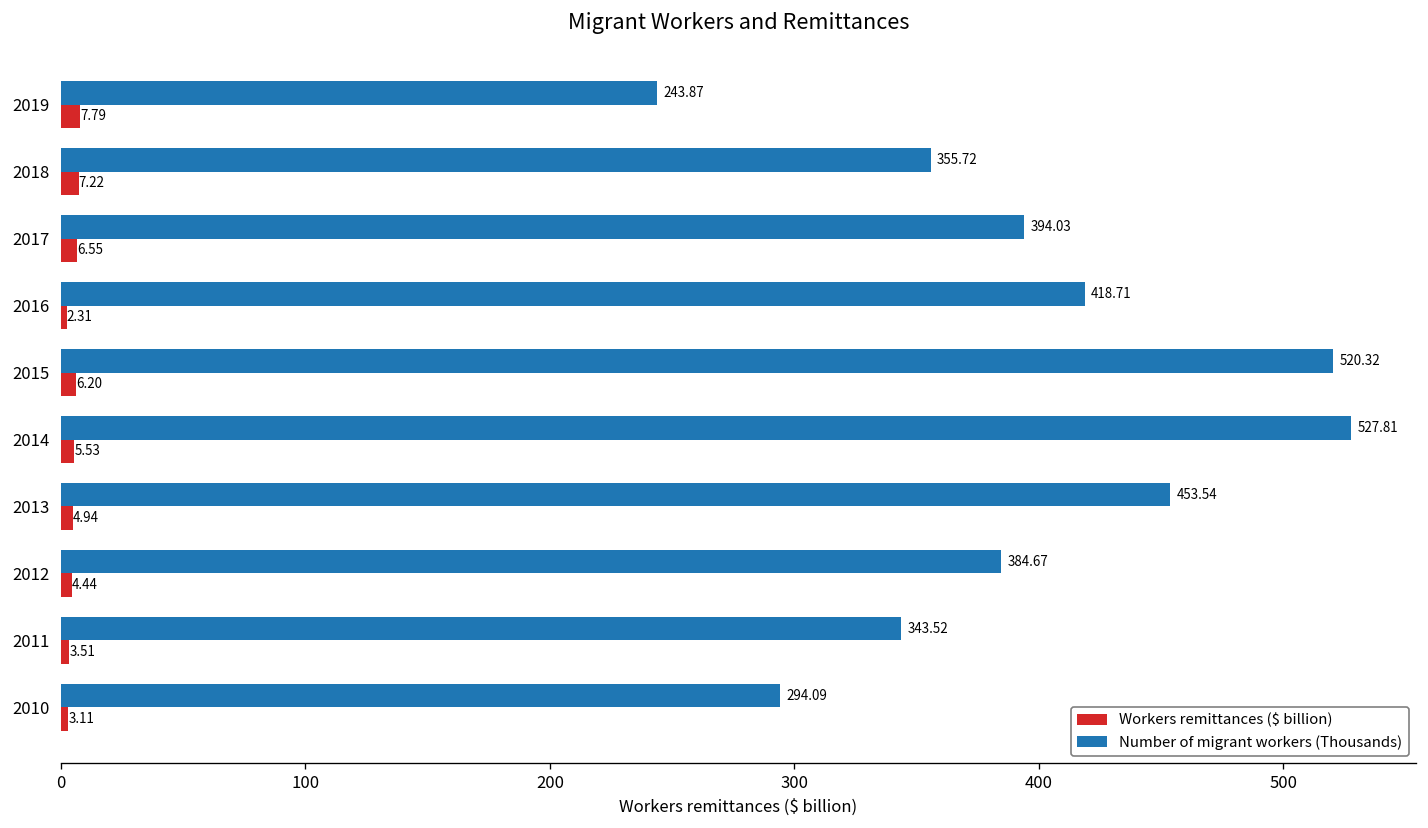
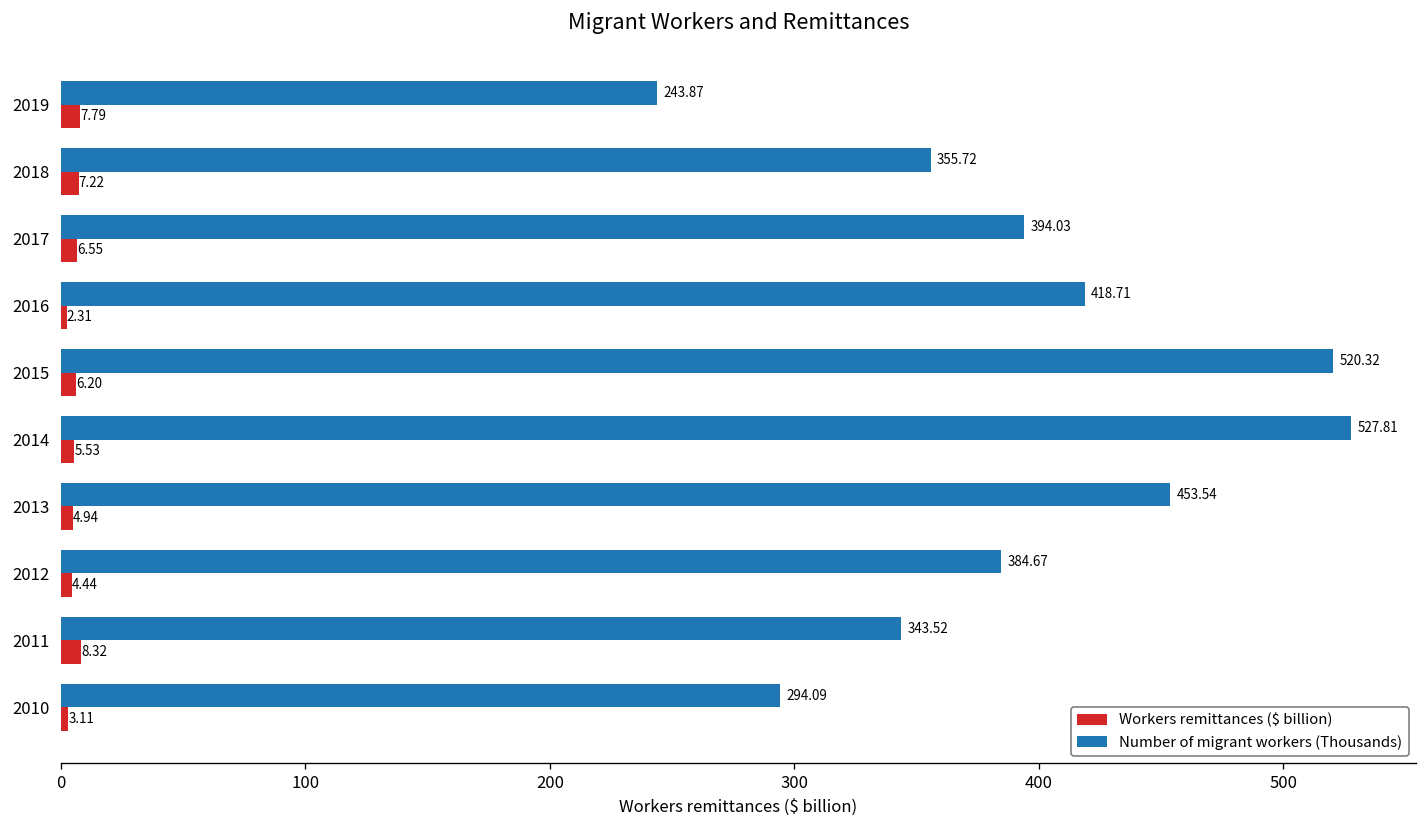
Workers remittances ($ billion), 2011: 3.51 -> 8.32
